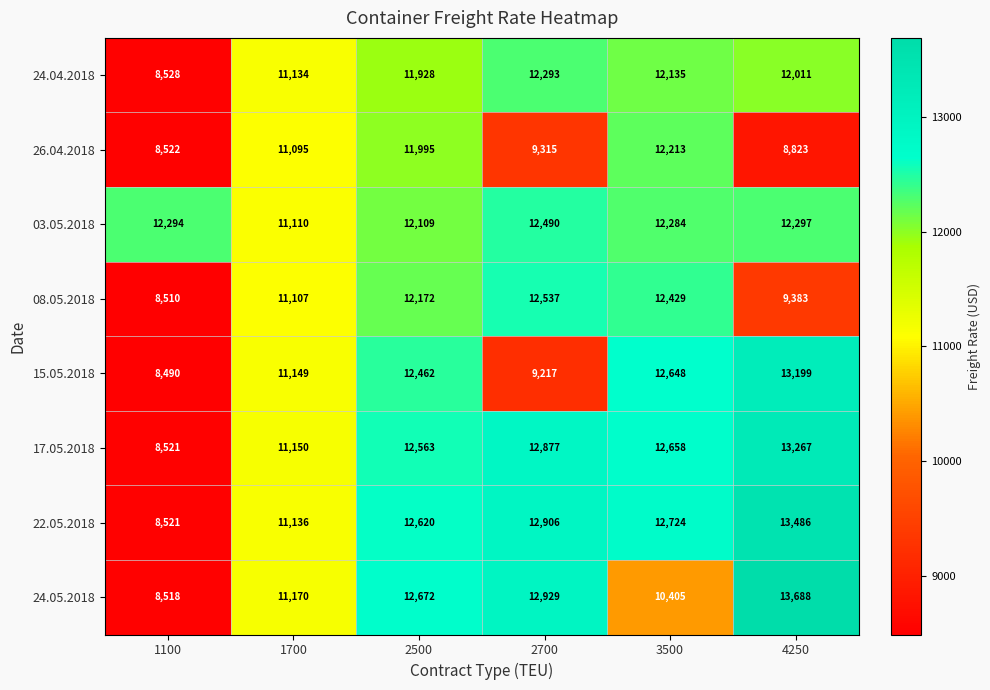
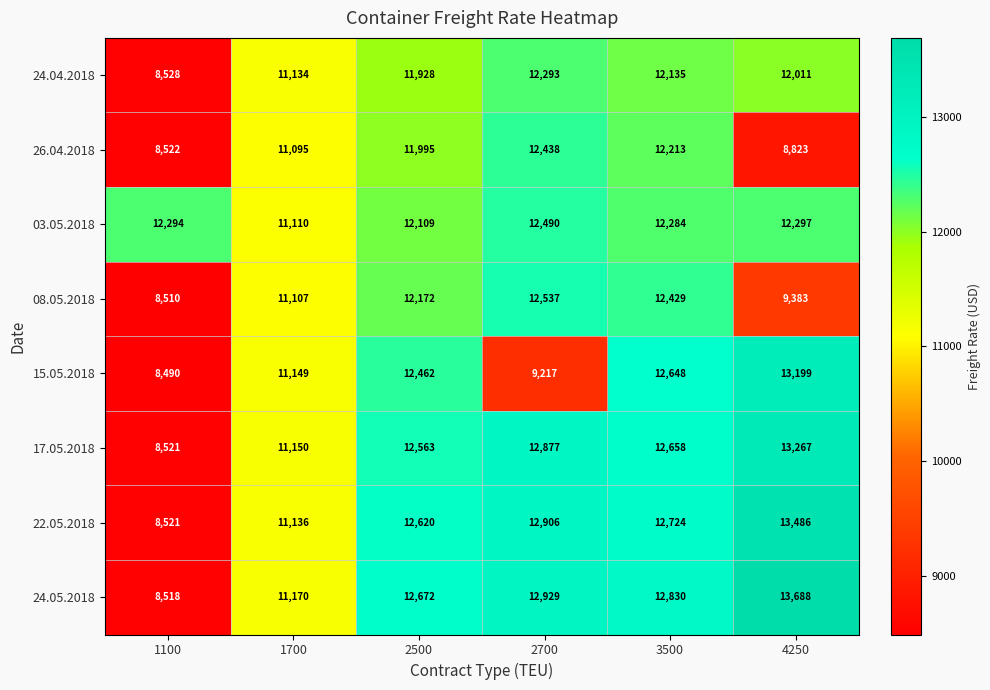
26.04.2018, 2700: 9,315 -> 12,438
24.05.2018, 3500: 10,405 -> 12,830
